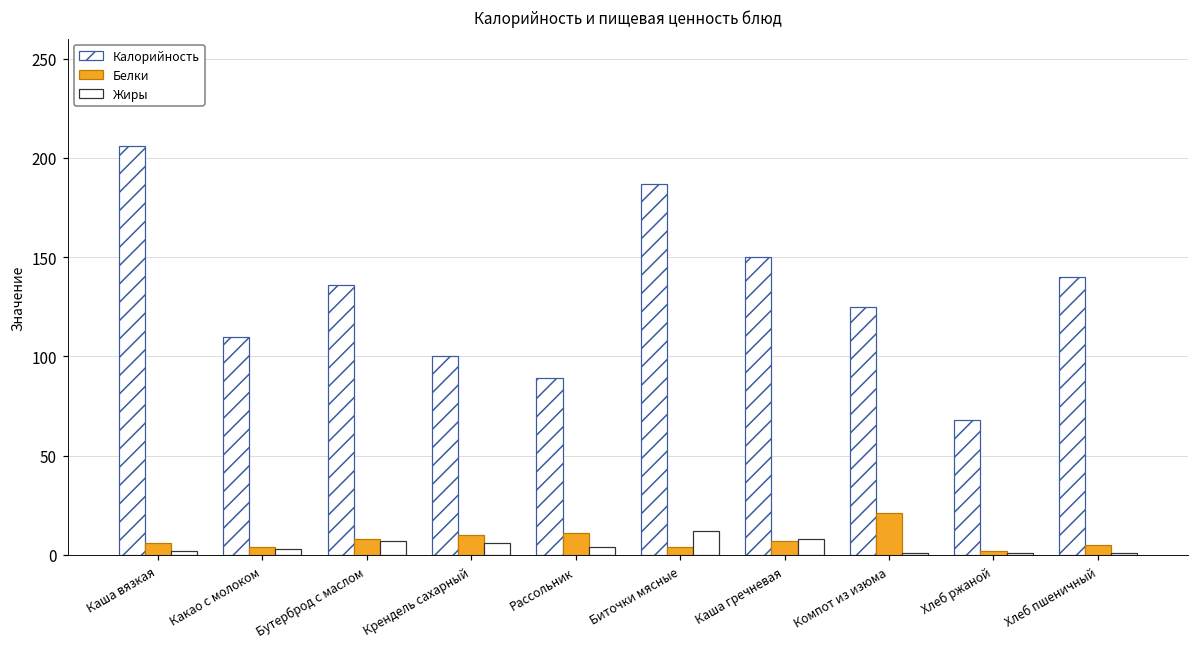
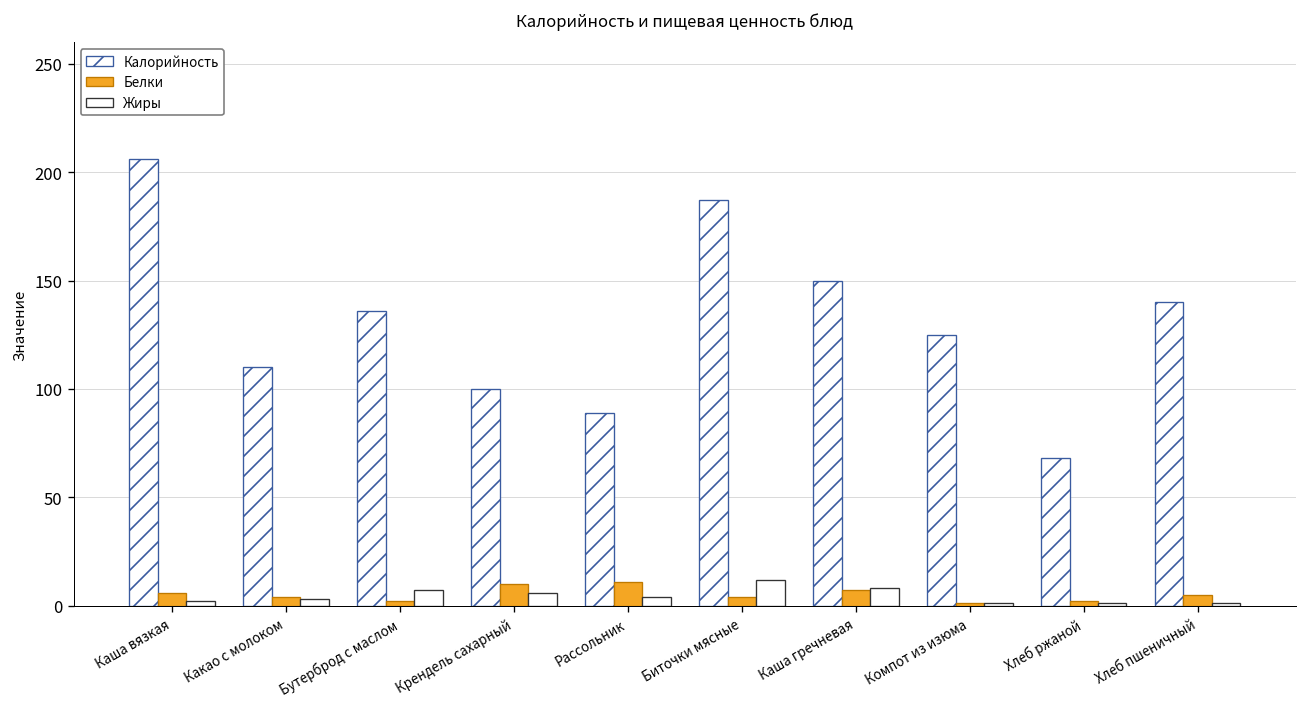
Белки, Бутерброд с маслом: 8 -> 2
Белки, Компот из изюма: 21 -> 1
